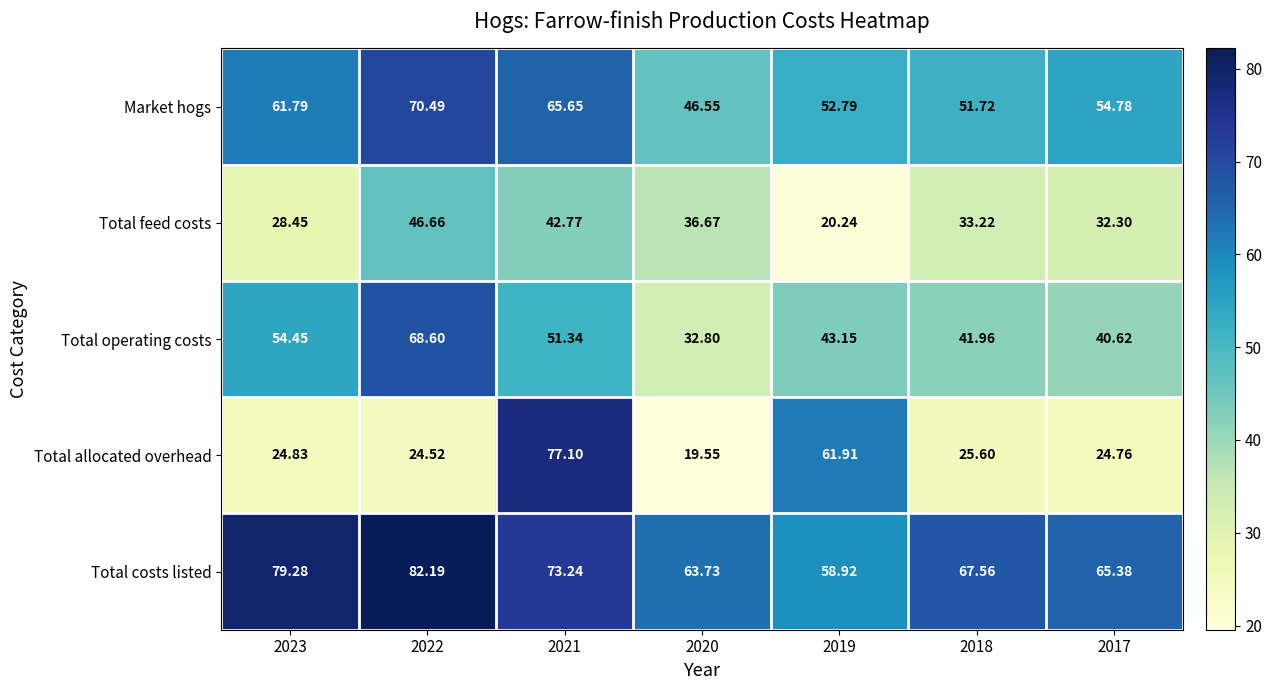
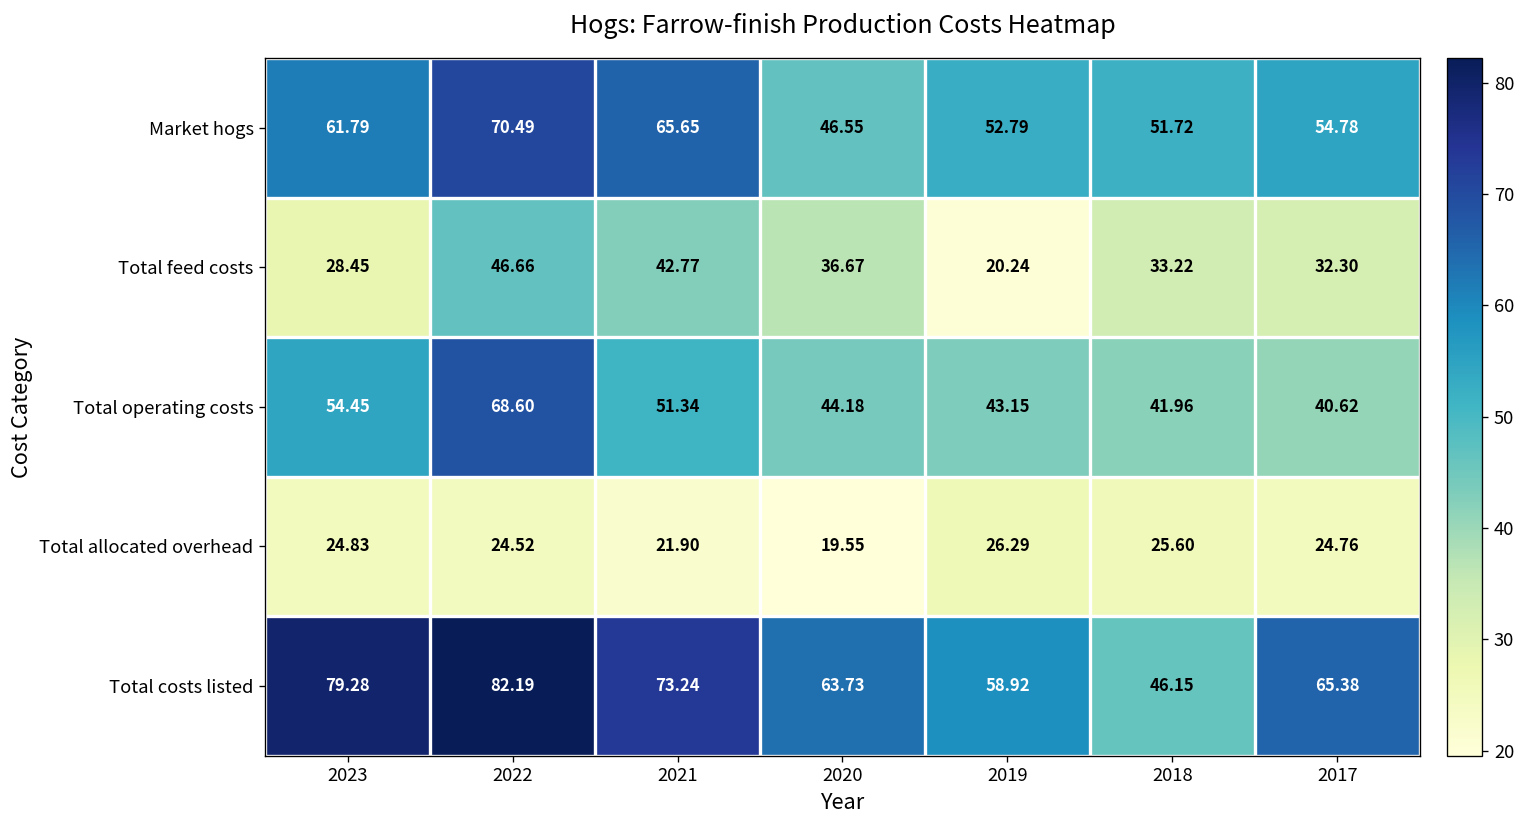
Total operating costs, 2020: 32.80 -> 44.18
Total allocated overhead, 2021: 77.10 -> 21.90
Total allocated overhead, 2019: 61.91 -> 26.29
Total costs listed, 2018: 67.56 -> 46.15
